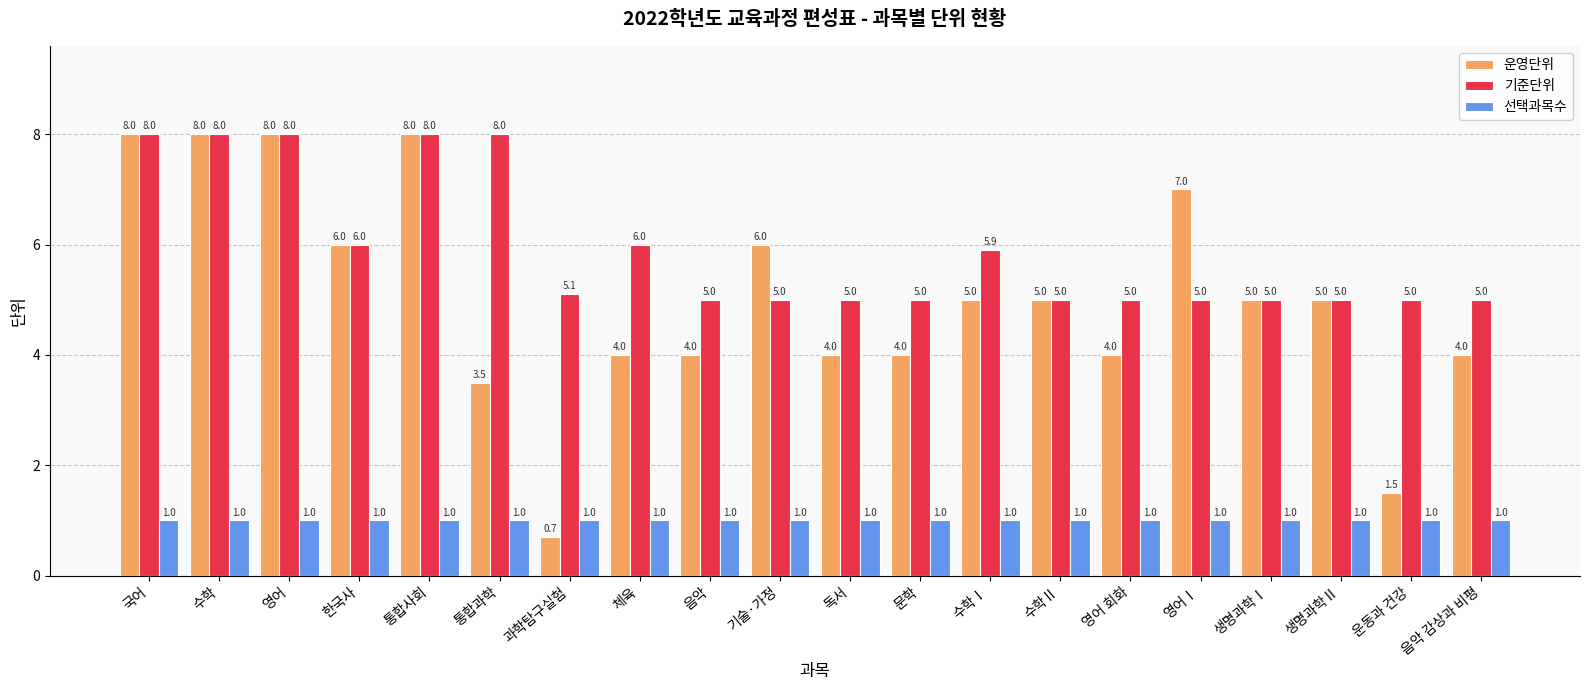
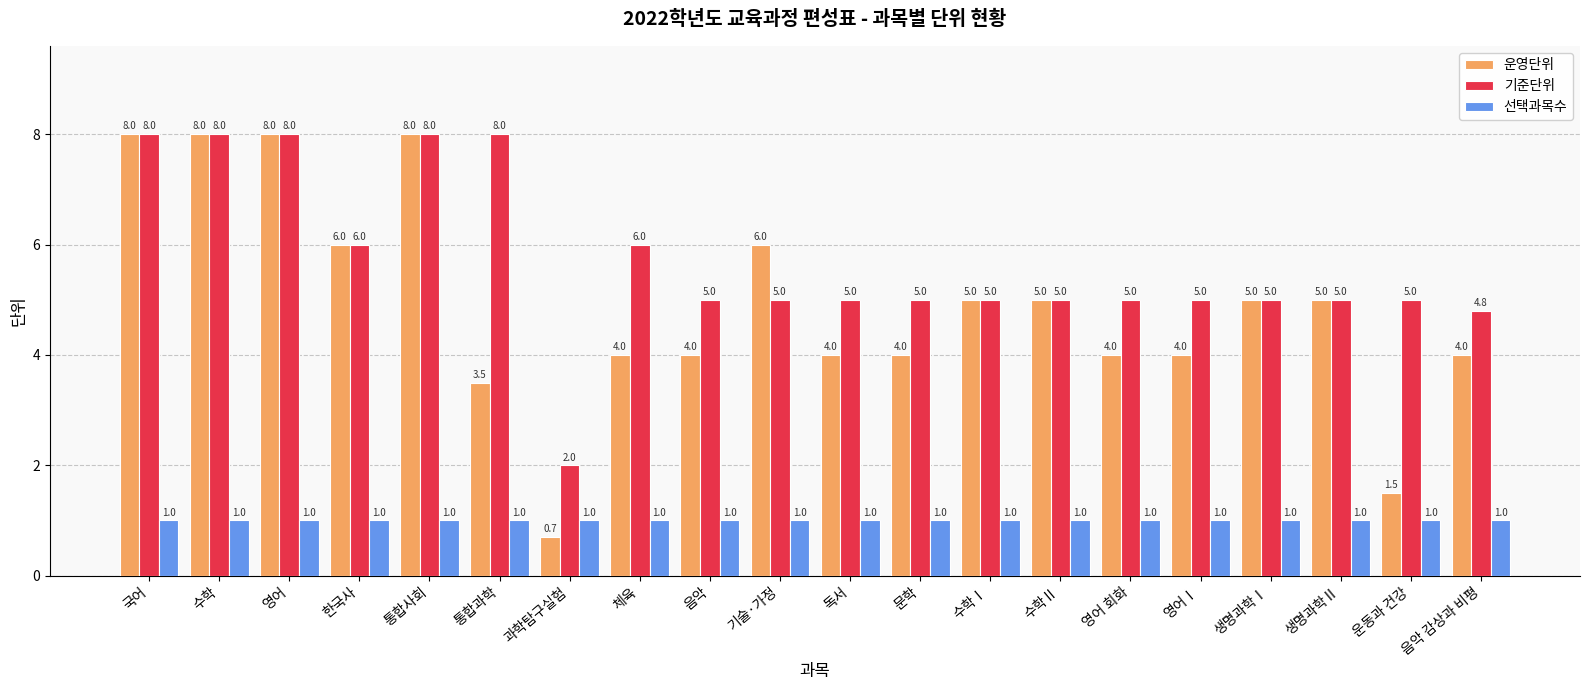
기준단위, 과학탐구실험: 5.1 -> 2.0
기준단위, 수학Ⅰ: 5.9 -> 5.0
운영단위, 영어Ⅰ: 7.0 -> 4.0
기준단위, 음악 감상과 비평: 5.0 -> 4.8
